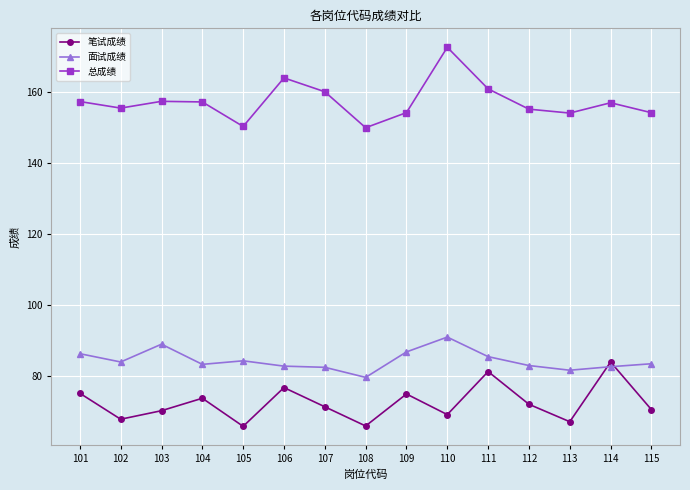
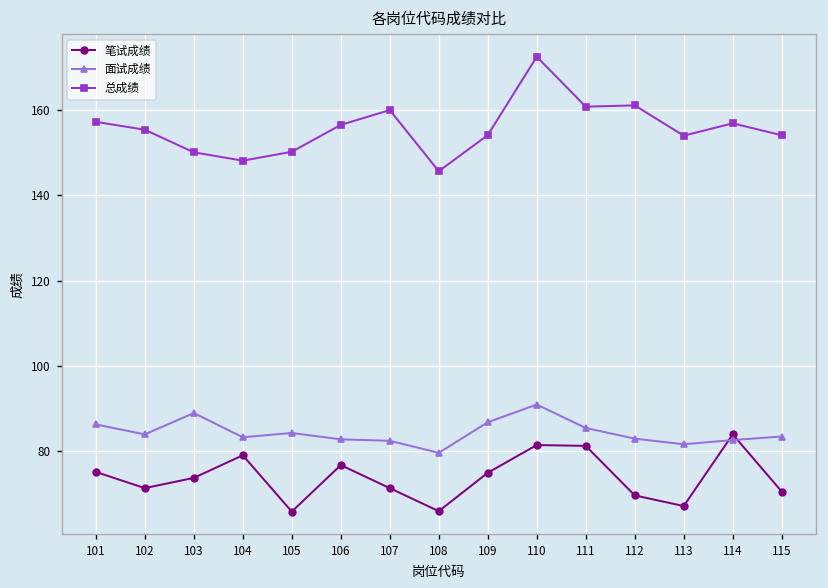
笔试成绩, 102: 68 -> 71
笔试成绩, 103: 70 -> 74
总成绩, 103: 157 -> 150
笔试成绩, 104: 74 -> 79
总成绩, 104: 157 -> 148
总成绩, 106: 164 -> 157
总成绩, 108: 150 -> 146
笔试成绩, 110: 69 -> 82
笔试成绩, 112: 72 -> 70
总成绩, 112: 155 -> 161
